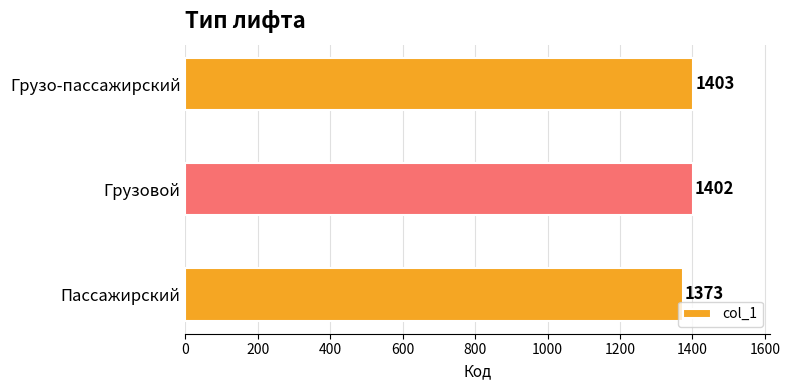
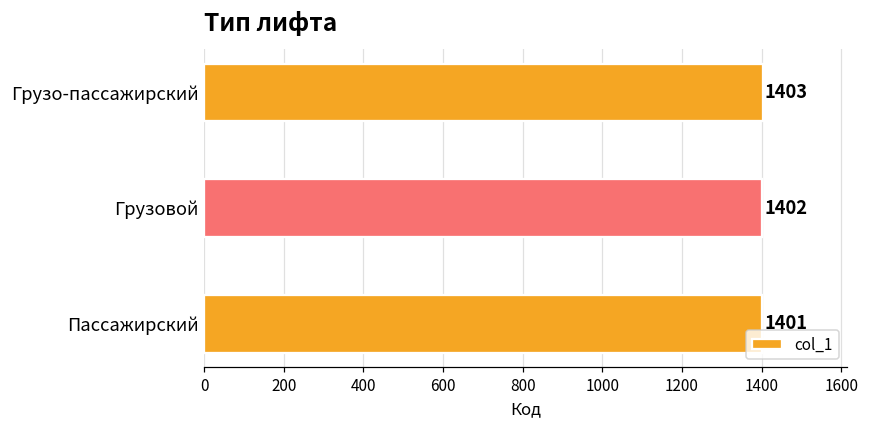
Пассажирский: 1373 -> 1401
